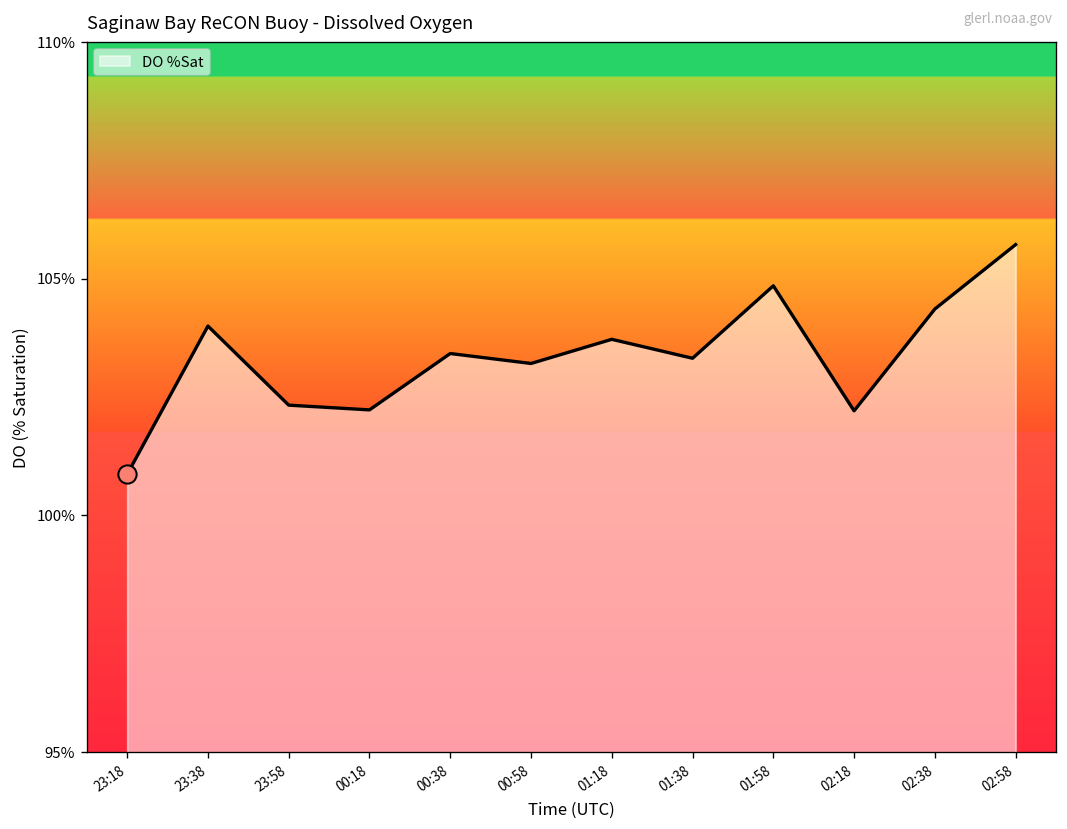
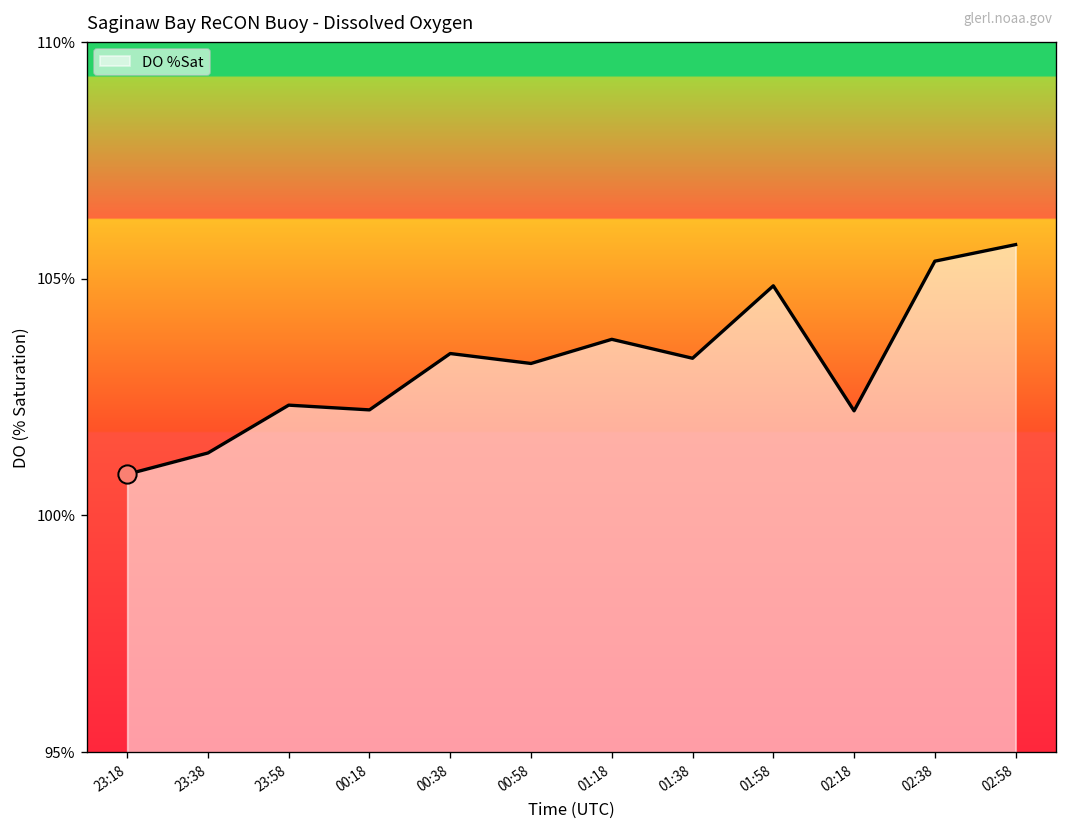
DO %Sat, 23:38: 104.0% -> 101.3%
DO %Sat, 02:38: 104.4% -> 105.4%
